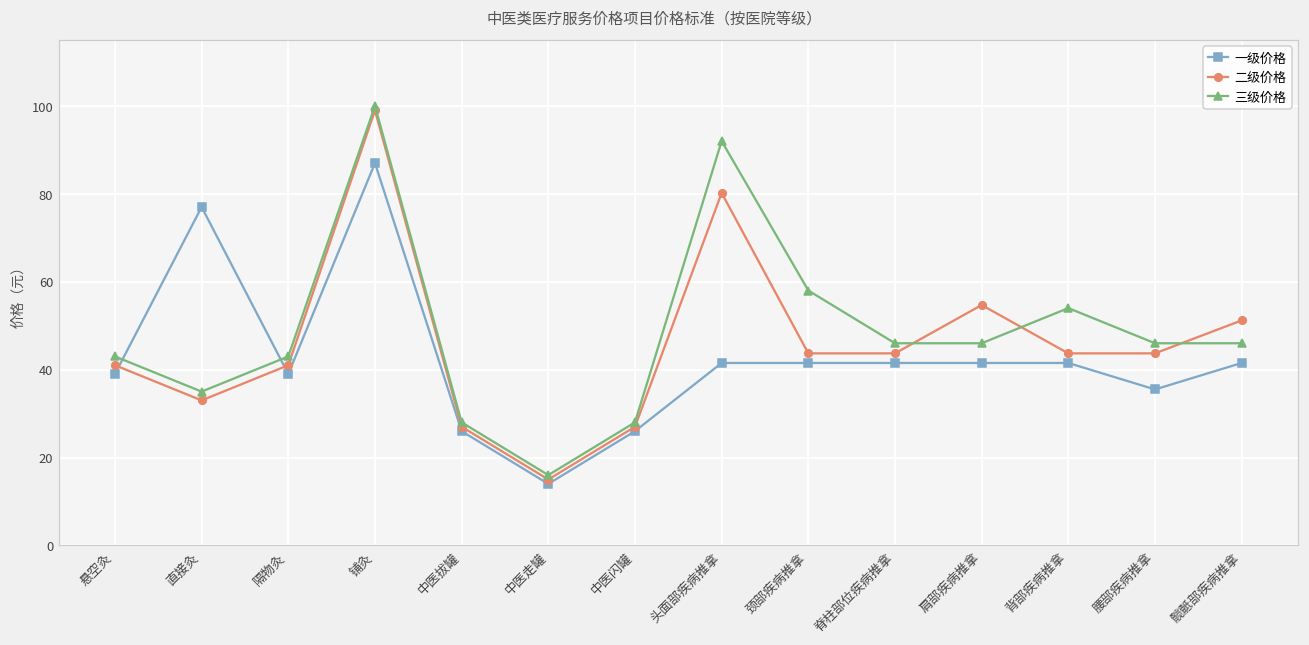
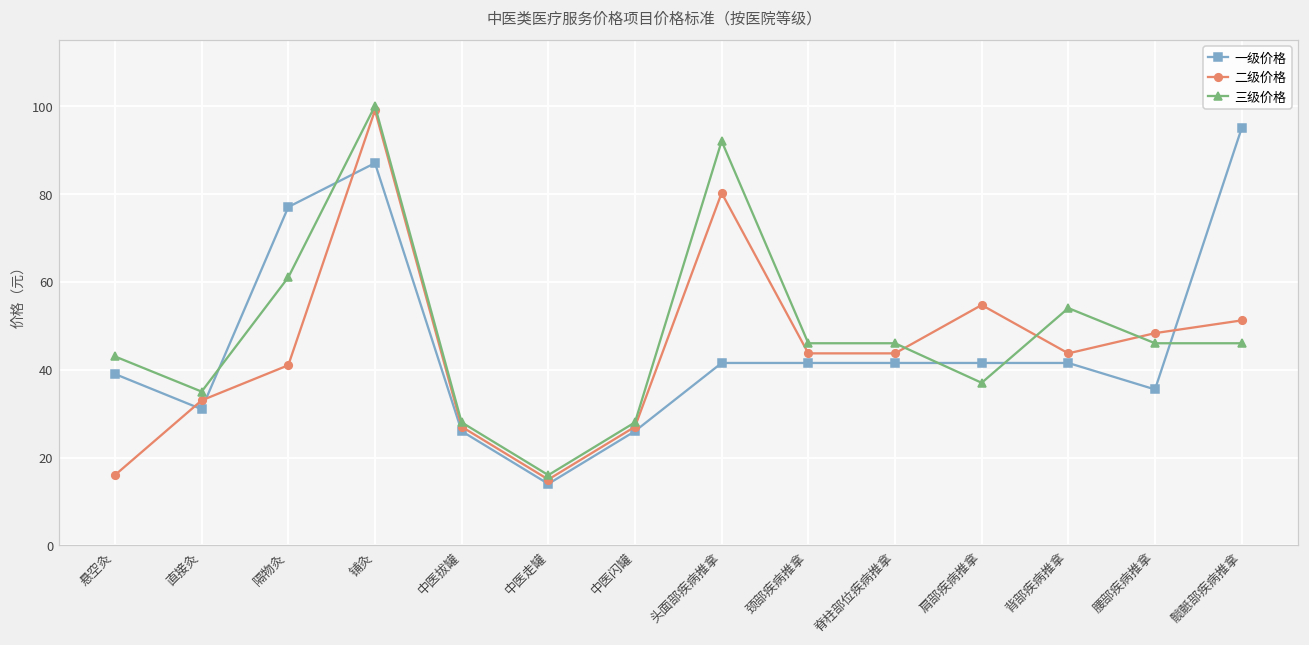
二级价格, 悬空灸: 41 -> 16
一级价格, 直接灸: 77 -> 31
一级价格, 隔物灸: 39 -> 77
三级价格, 隔物灸: 43 -> 61
三级价格, 颈部疾病推拿: 58 -> 46
三级价格, 肩部疾病推拿: 46 -> 37
二级价格, 腰部疾病推拿: 44 -> 48
一级价格, 髋骶部疾病推拿: 42 -> 95
